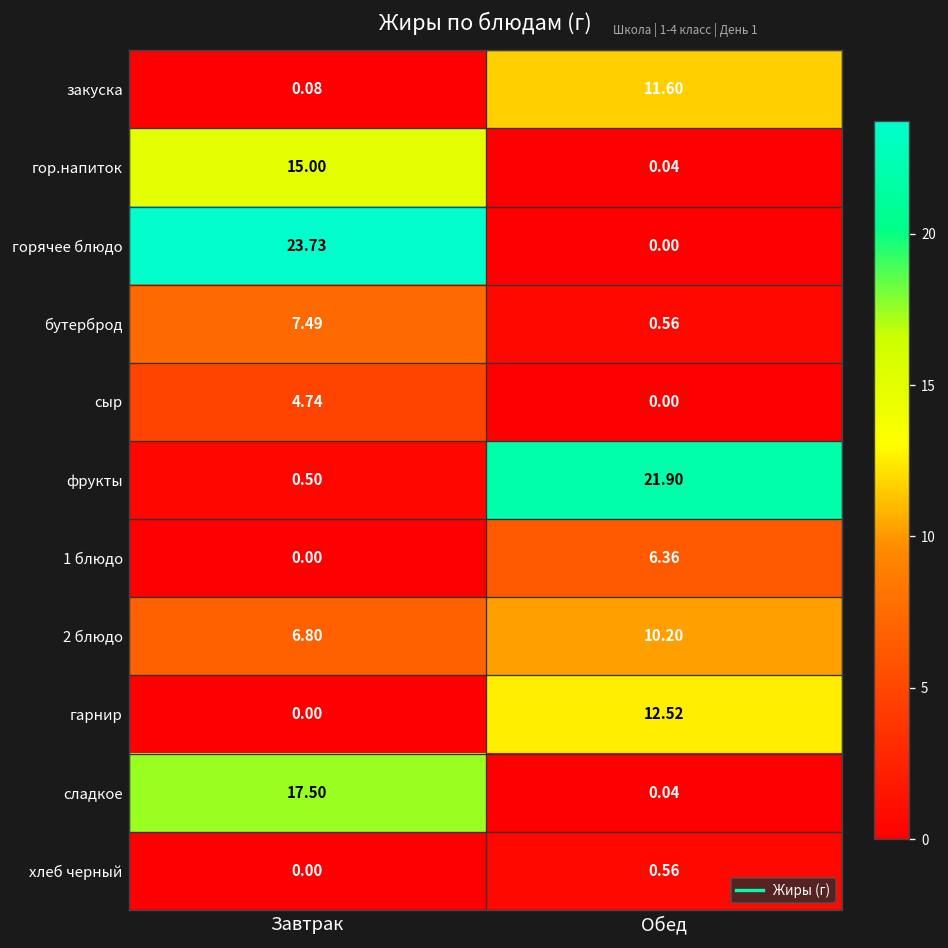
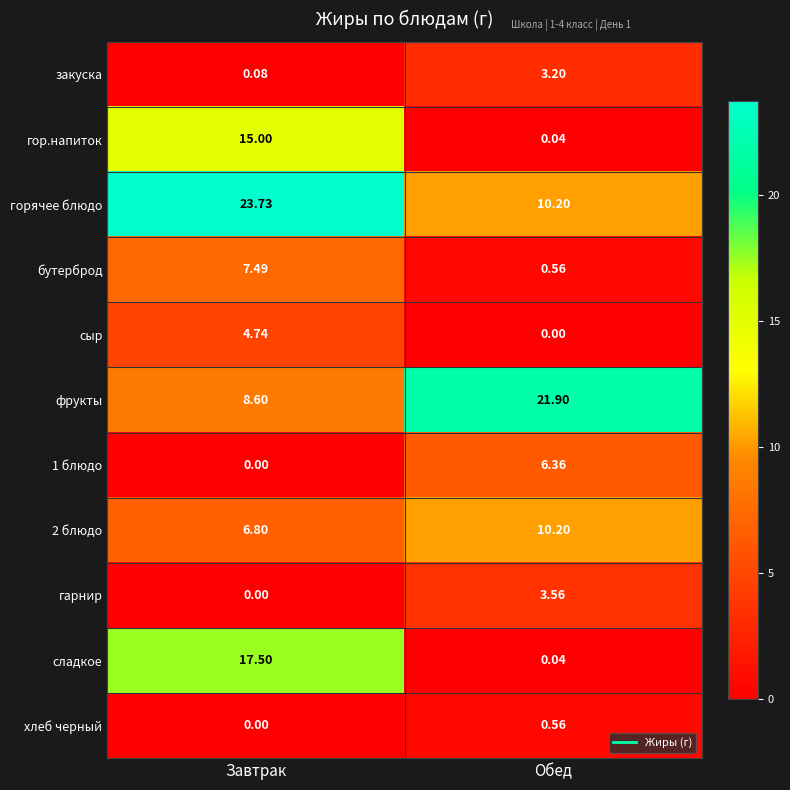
закуска, Обед: 11.60 -> 3.20
горячее блюдо, Обед: 0.00 -> 10.20
фрукты, Завтрак: 0.50 -> 8.60
гарнир, Обед: 12.52 -> 3.56
